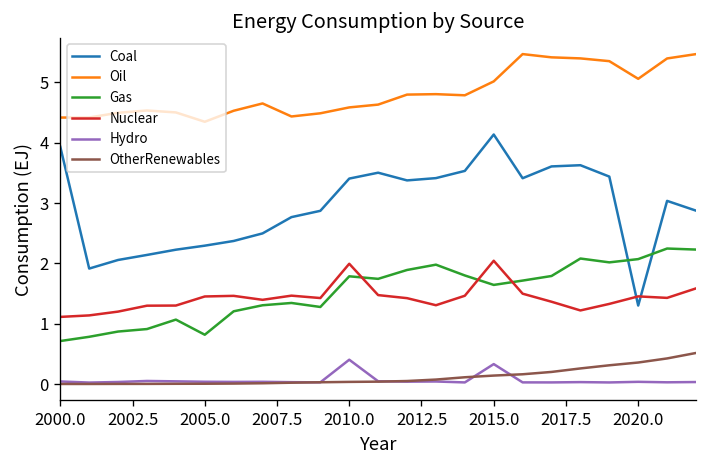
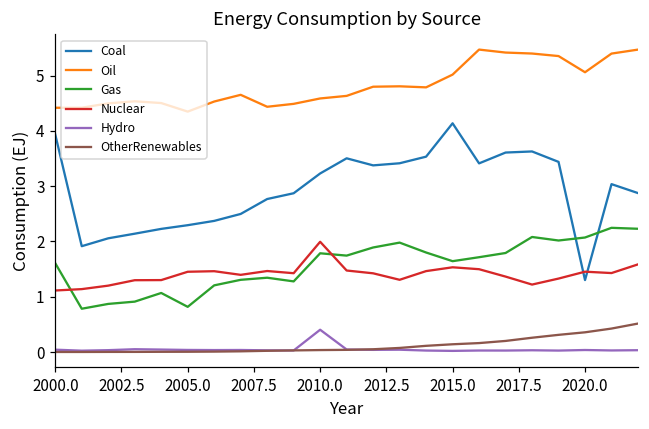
Gas, 2000.0: 0.7 -> 1.6
Coal, 2010.0: 3.4 -> 3.2
Nuclear, 2015.0: 2.0 -> 1.5
Hydro, 2015.0: 0.3 -> 0.0
